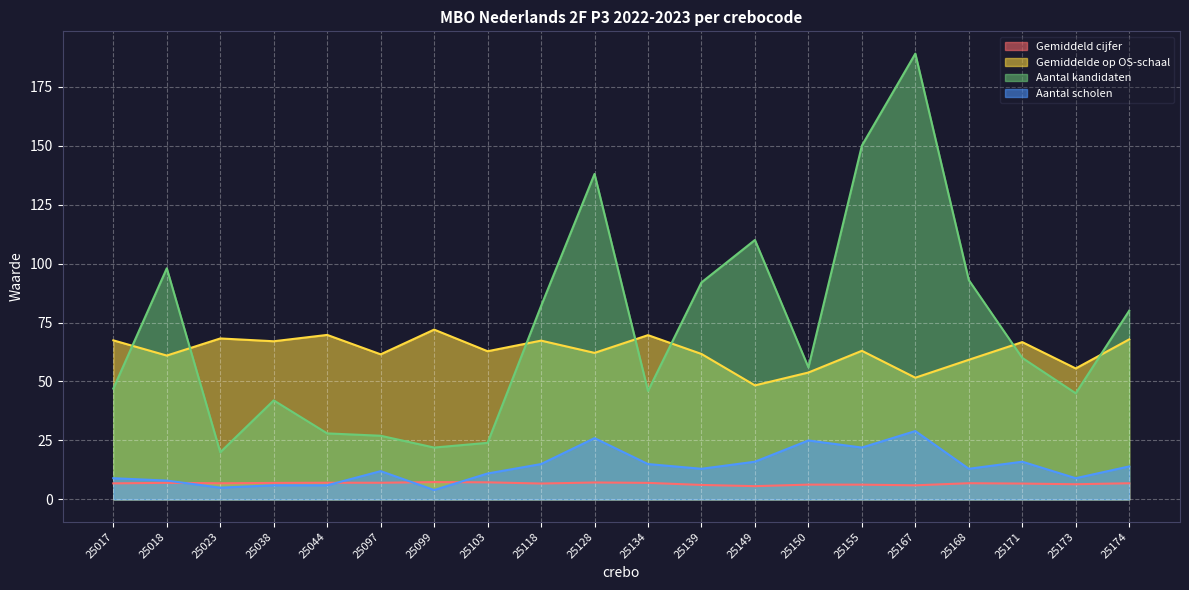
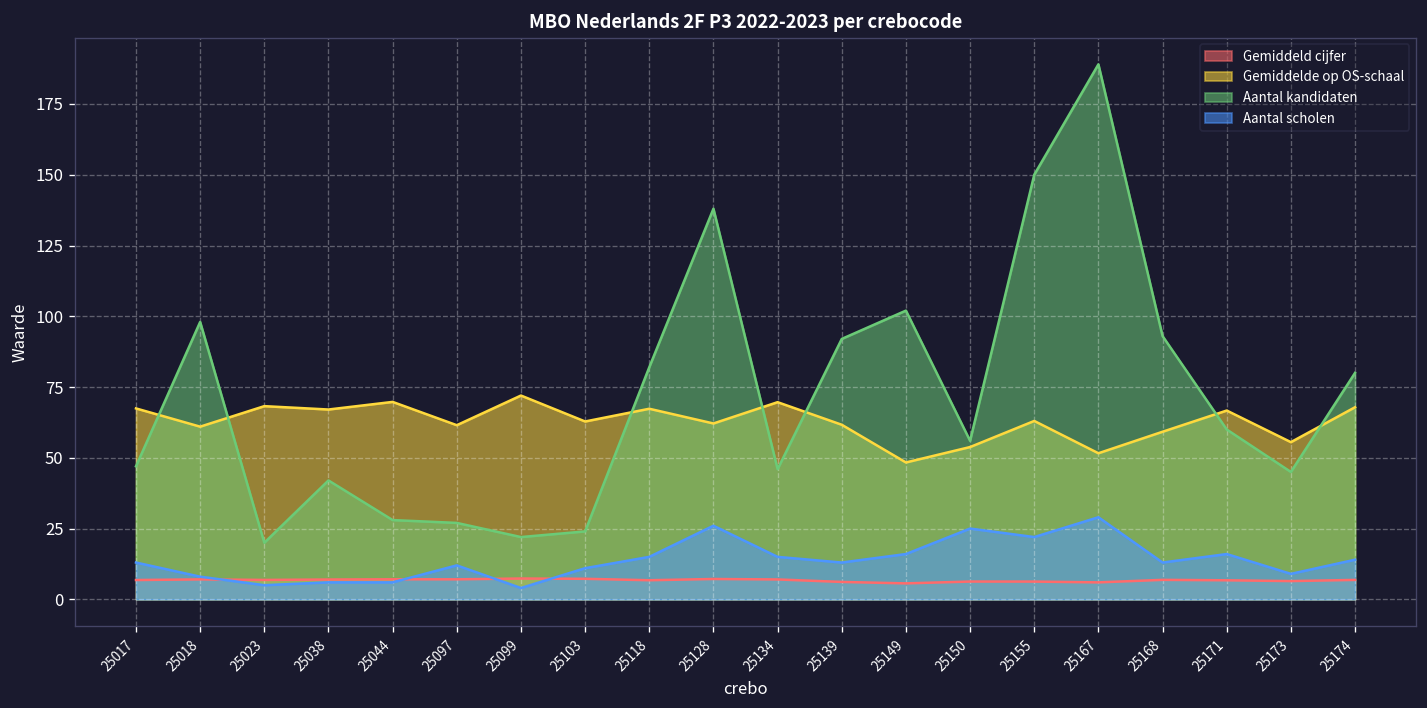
Aantal scholen, 25017: 9 -> 13
Aantal kandidaten, 25149: 110 -> 102
